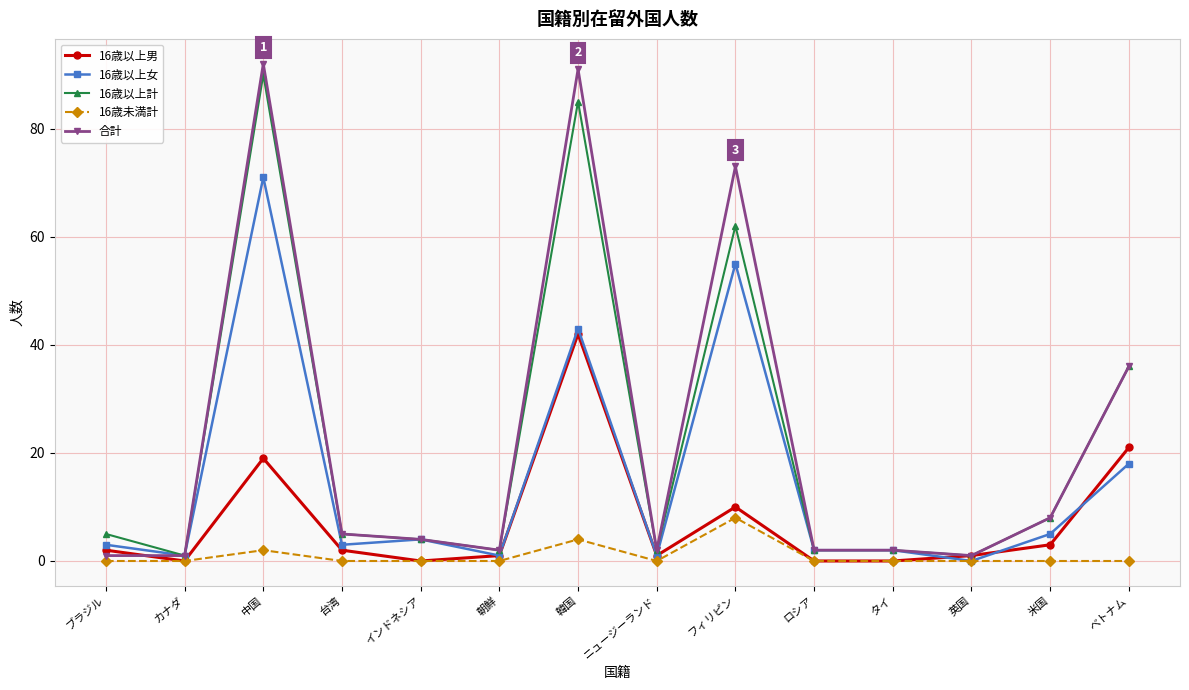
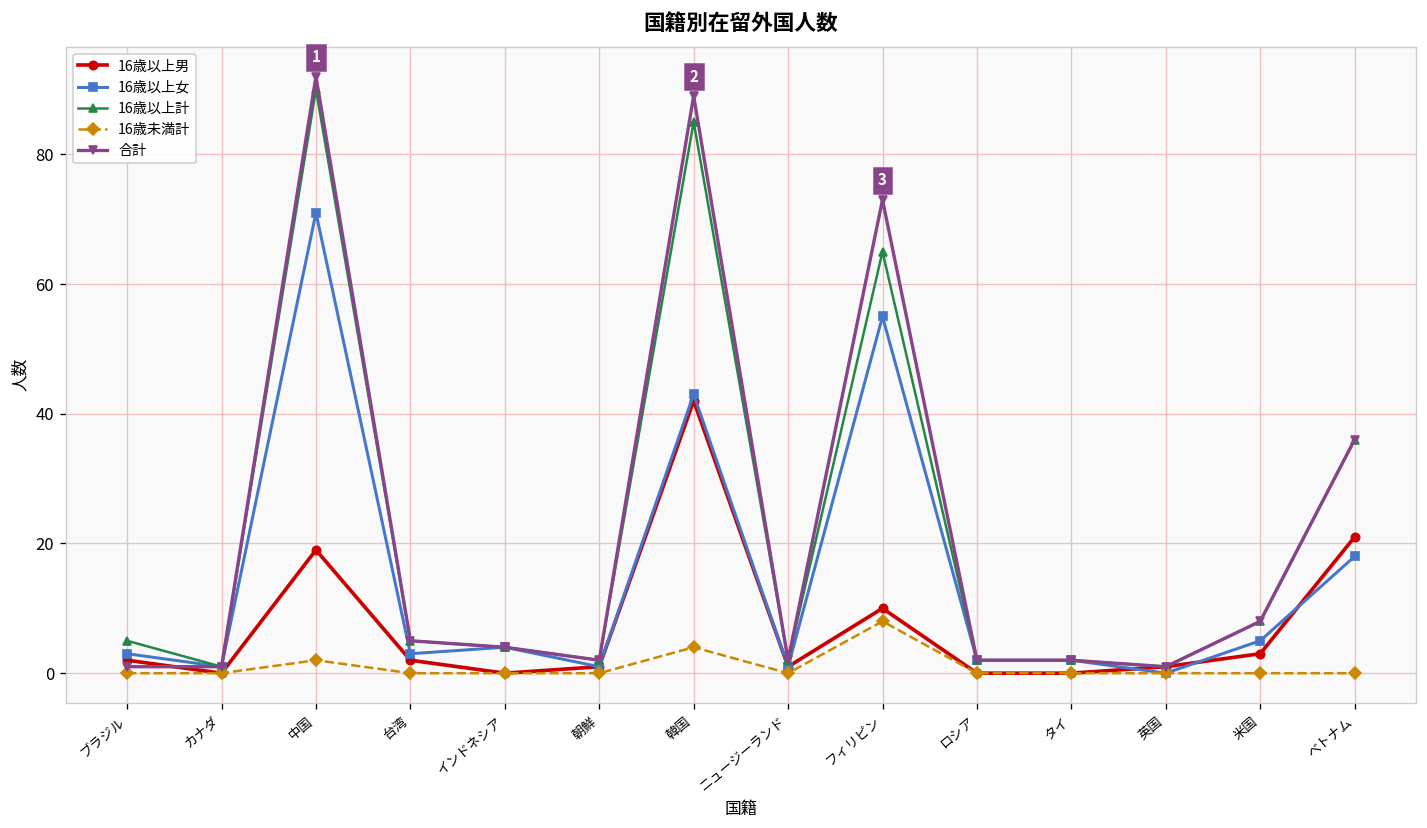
合計, 韓国: 91 -> 89
16歳以上計, フィリピン: 62 -> 65
